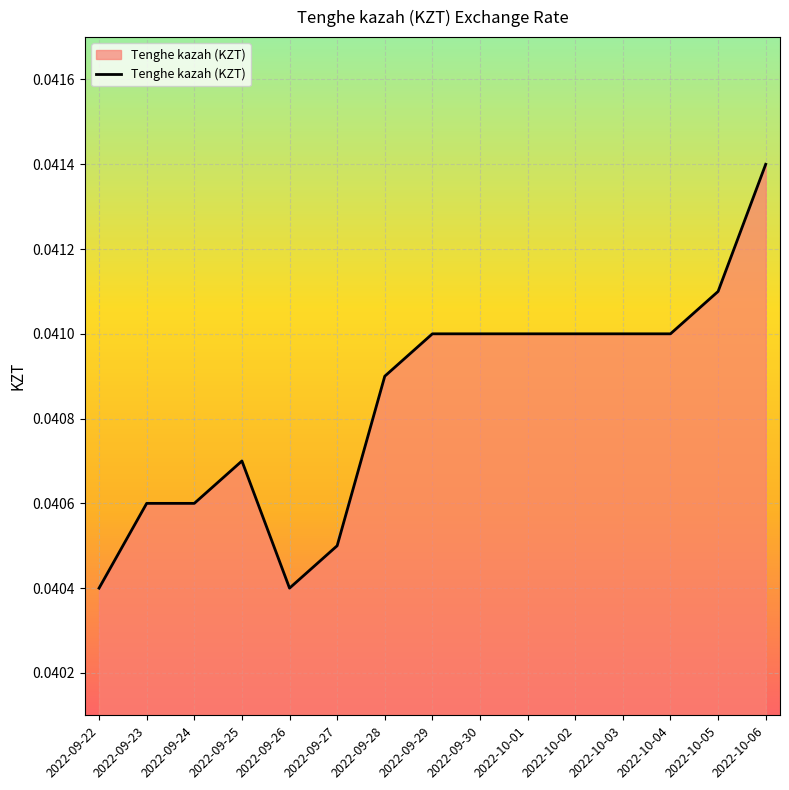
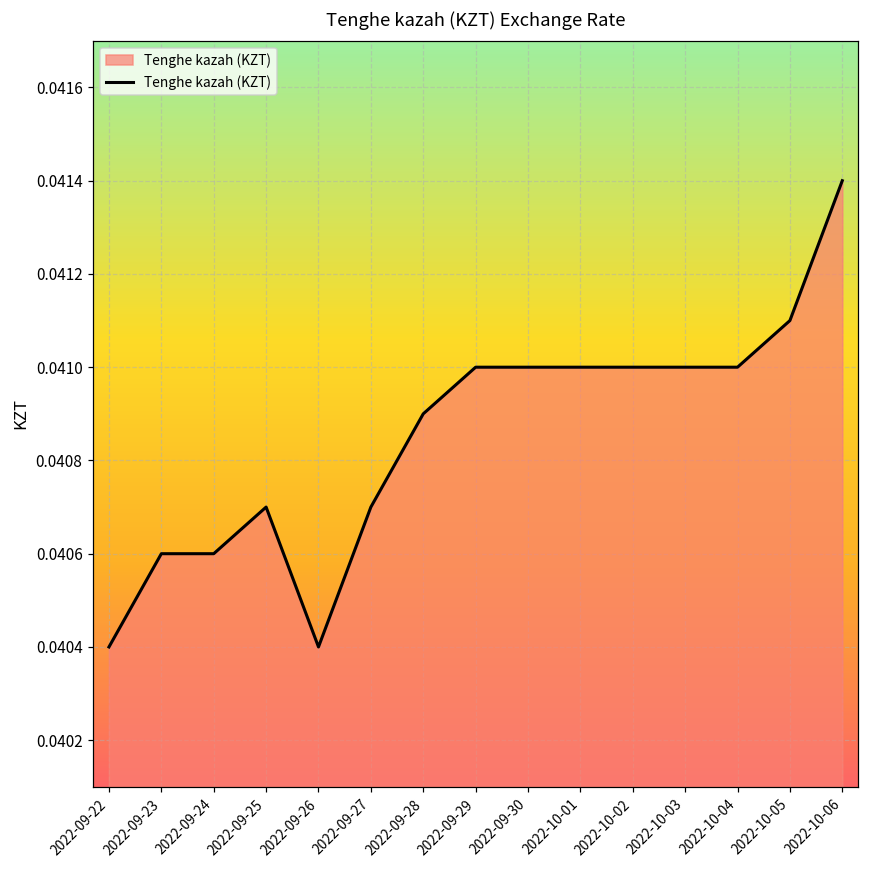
2022-09-27: 0.0405 -> 0.0407
